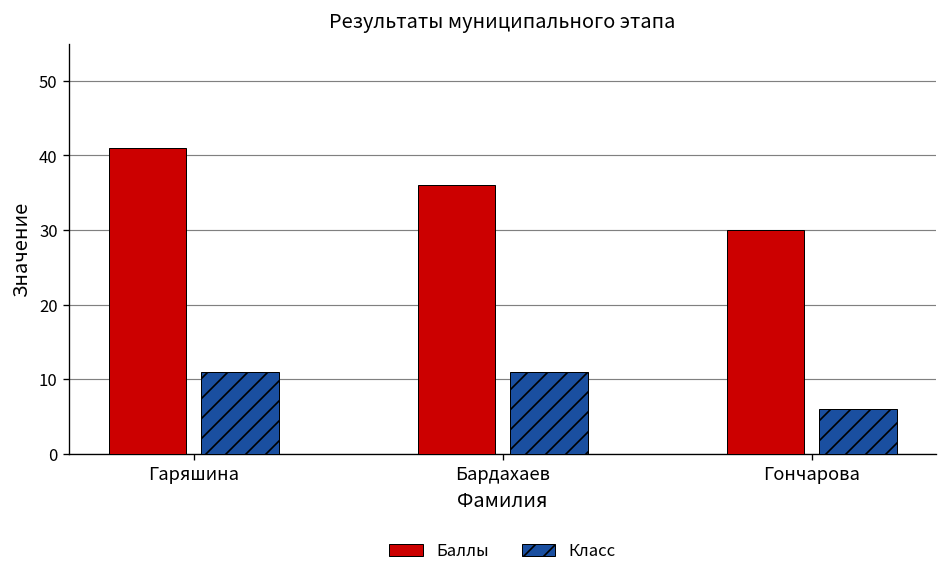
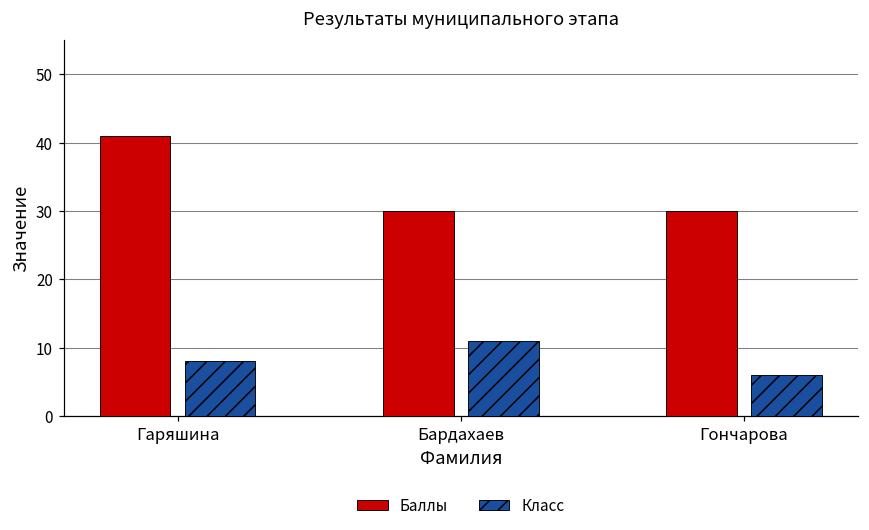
Класс, Гаряшина: 11 -> 8
Баллы, Бардахаев: 36 -> 30
